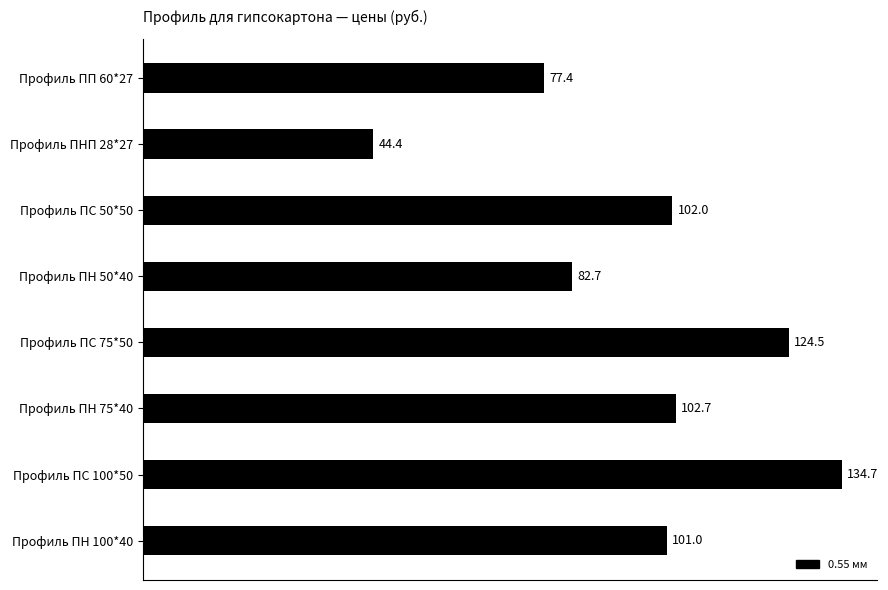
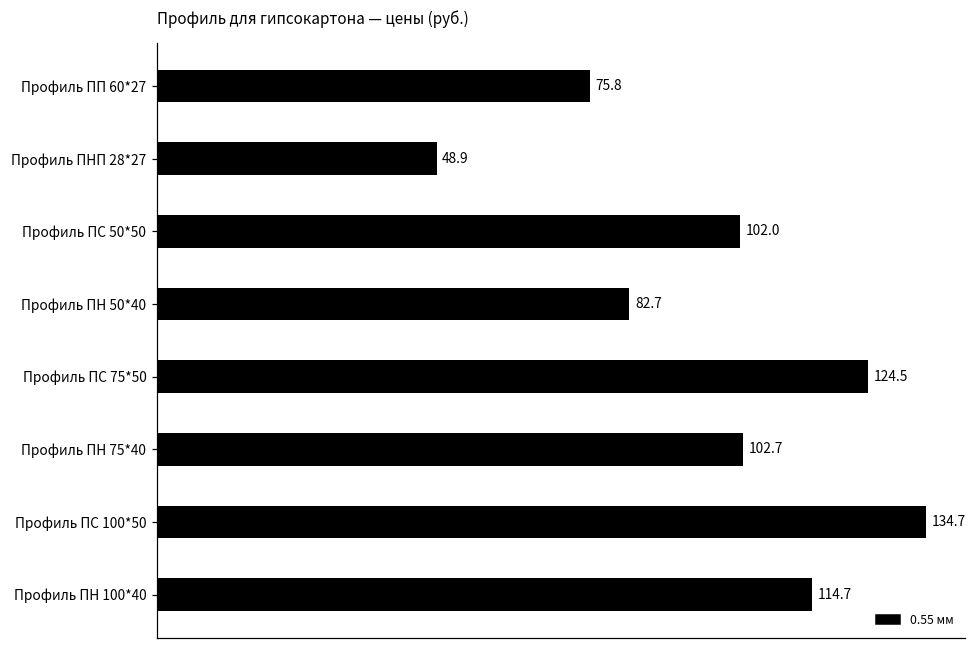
Профиль ПП 60*27: 77.4 -> 75.8
Профиль ПНП 28*27: 44.4 -> 48.9
Профиль ПН 100*40: 101.0 -> 114.7
